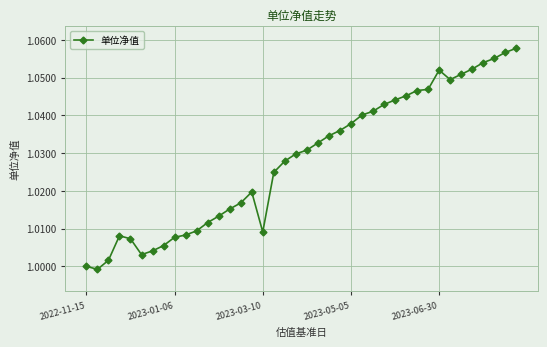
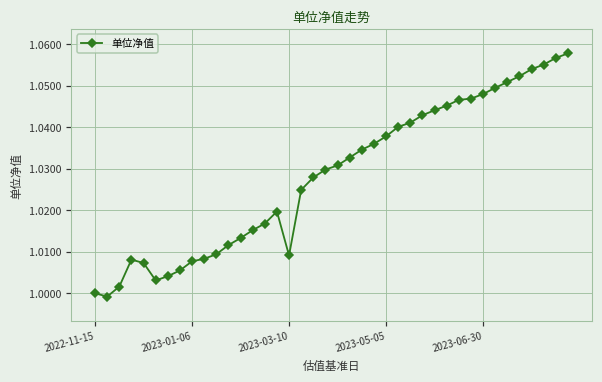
2023-06-30: 1.052 -> 1.048
